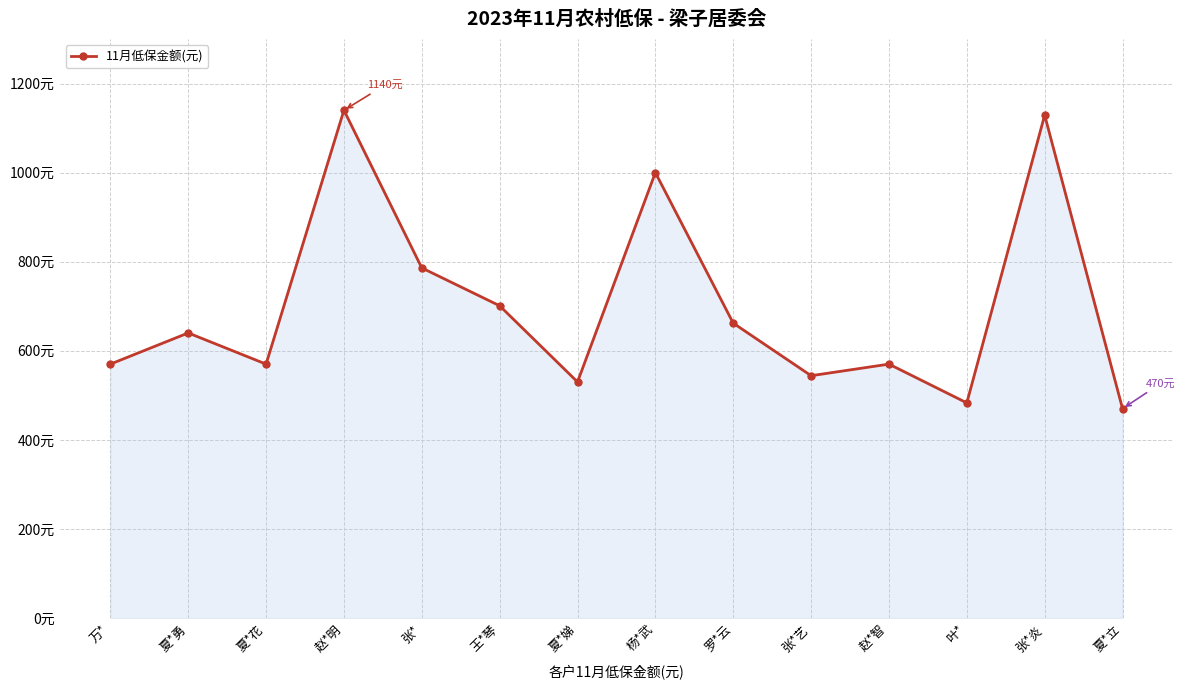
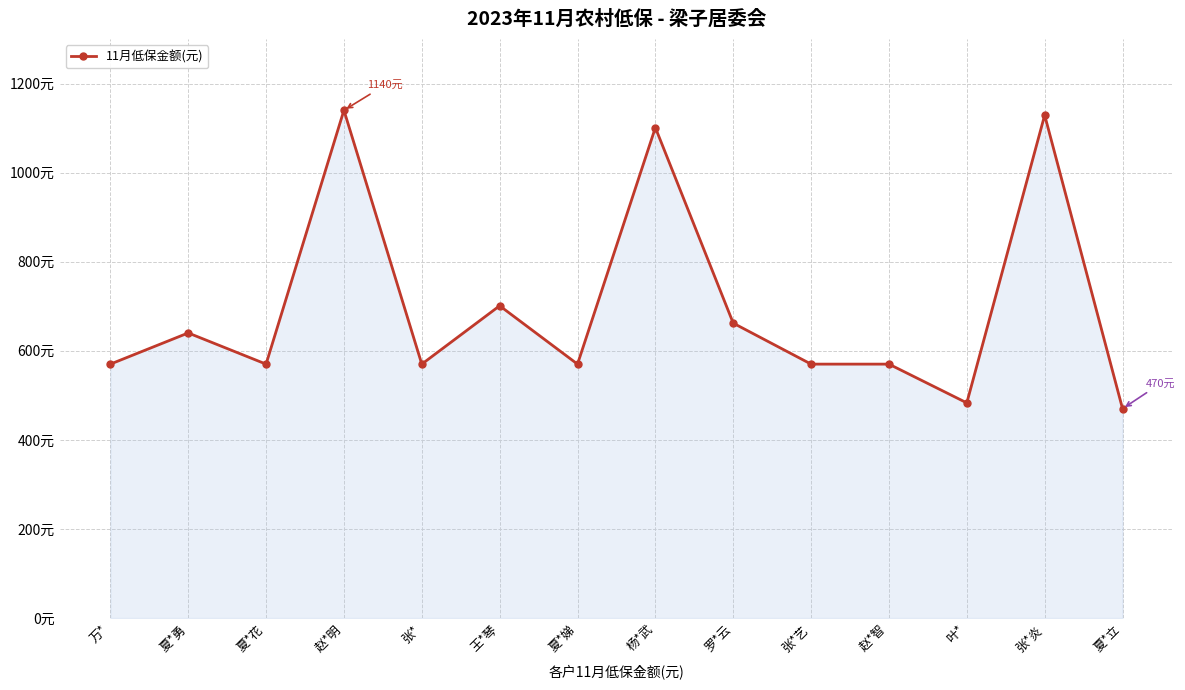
张*: 790元 -> 570元
夏*娣: 530元 -> 570元
杨*武: 1000元 -> 1100元
张*艺: 540元 -> 570元
